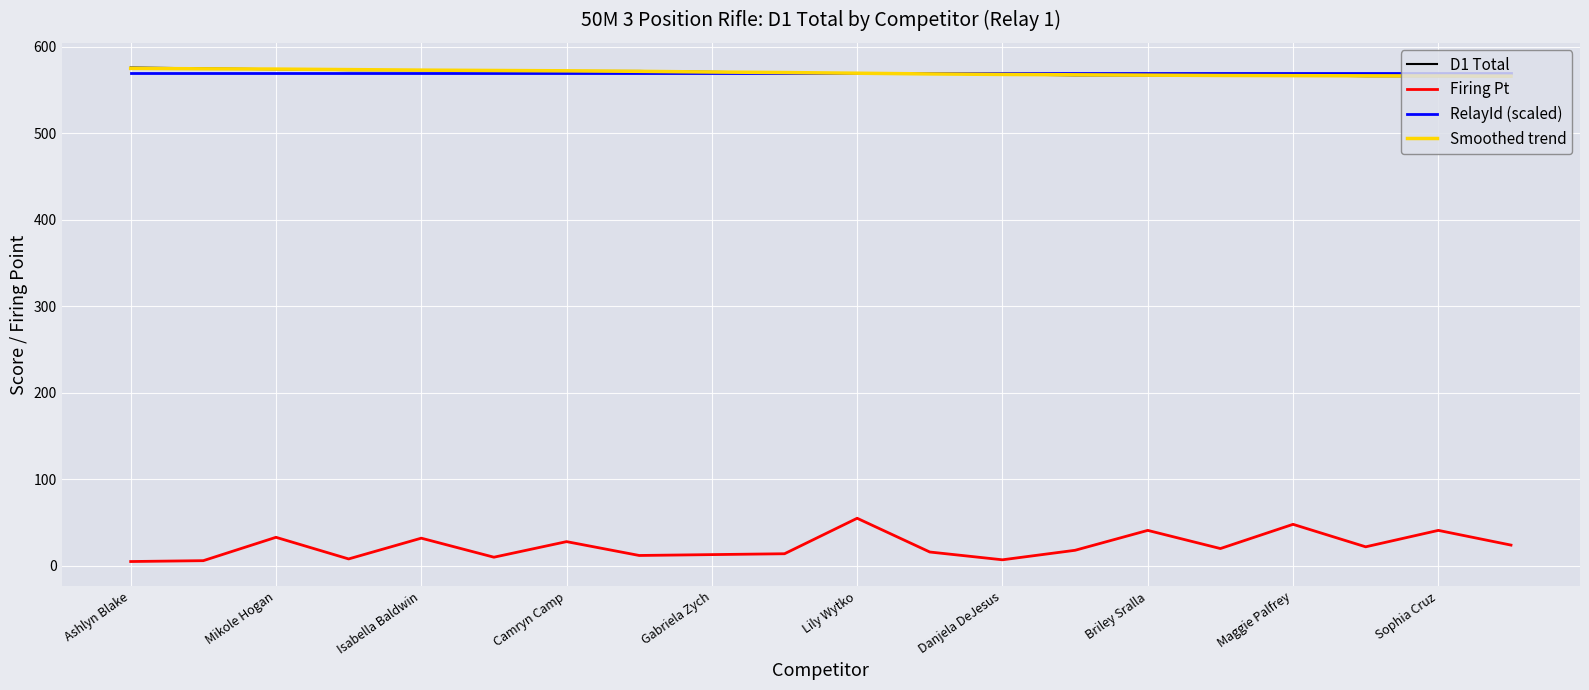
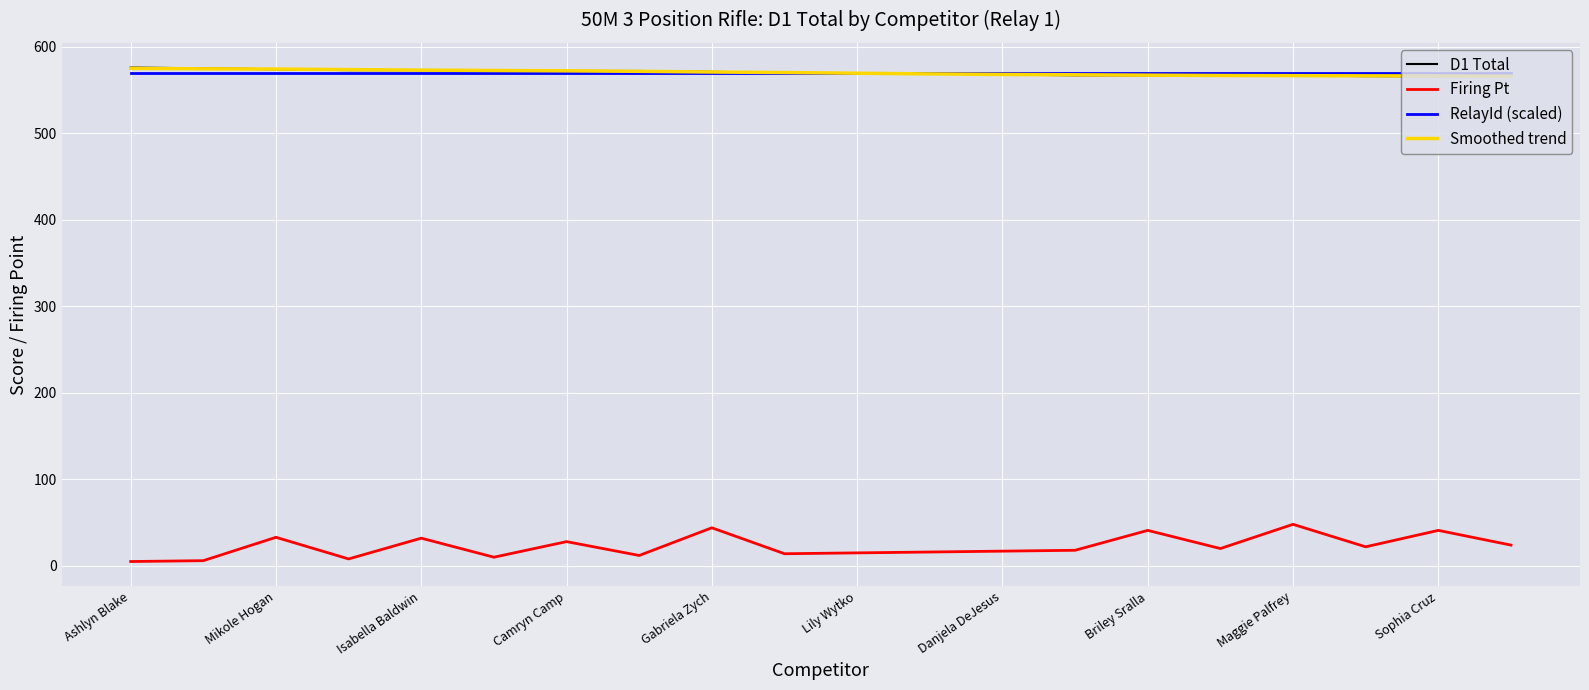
Firing Pt, Gabriela Zych: 10 -> 40
Firing Pt, Lily Wytko: 60 -> 20
Firing Pt, Danjela DeJesus: 10 -> 20
